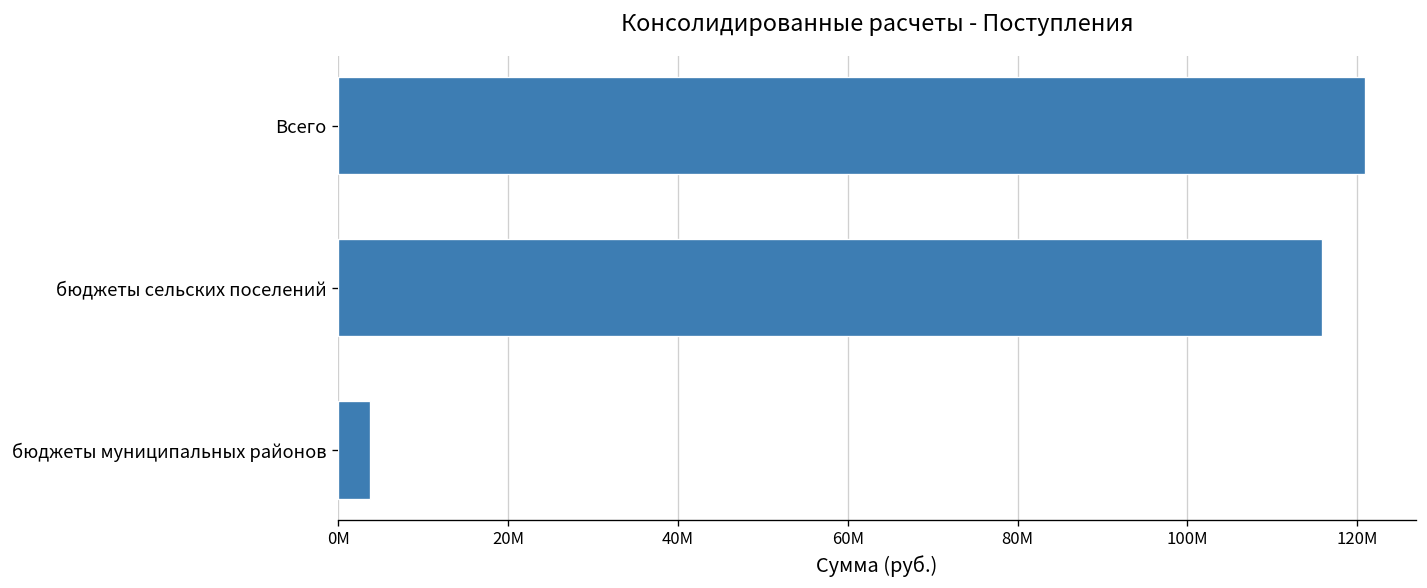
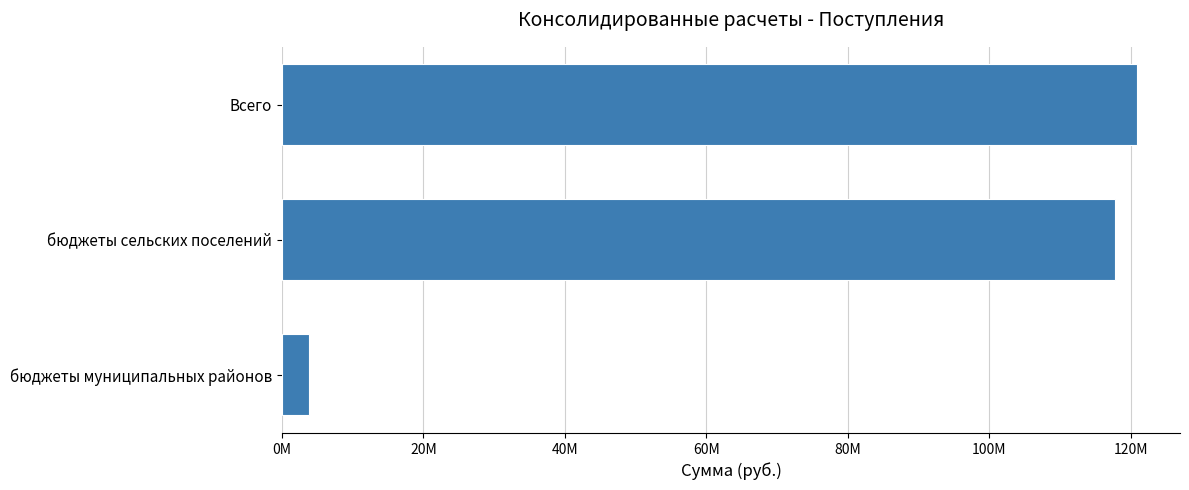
бюджеты сельских поселений: 116000000 -> 118000000
